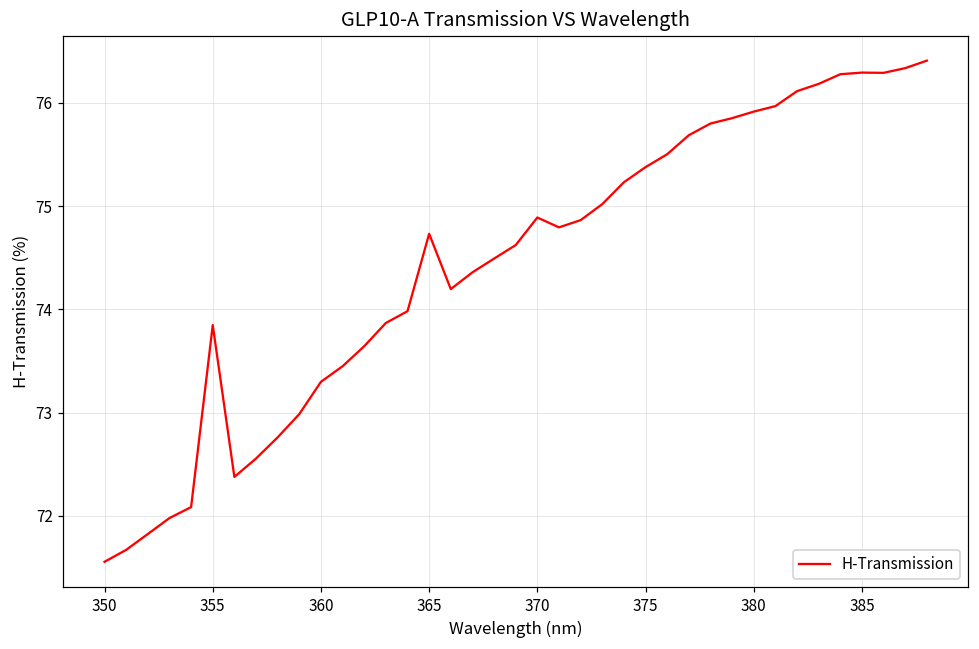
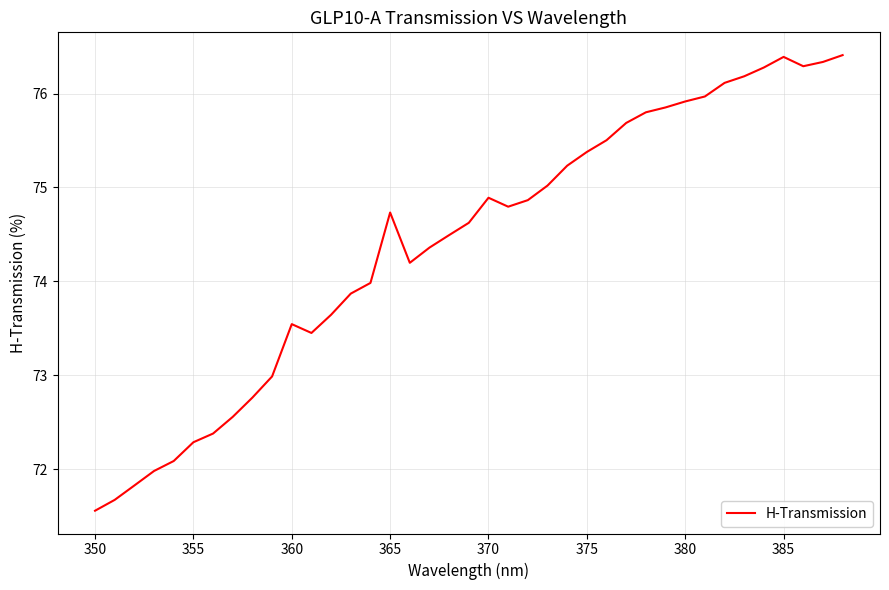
355: 73.8 -> 72.3
360: 73.3 -> 73.5
385: 76.3 -> 76.4
